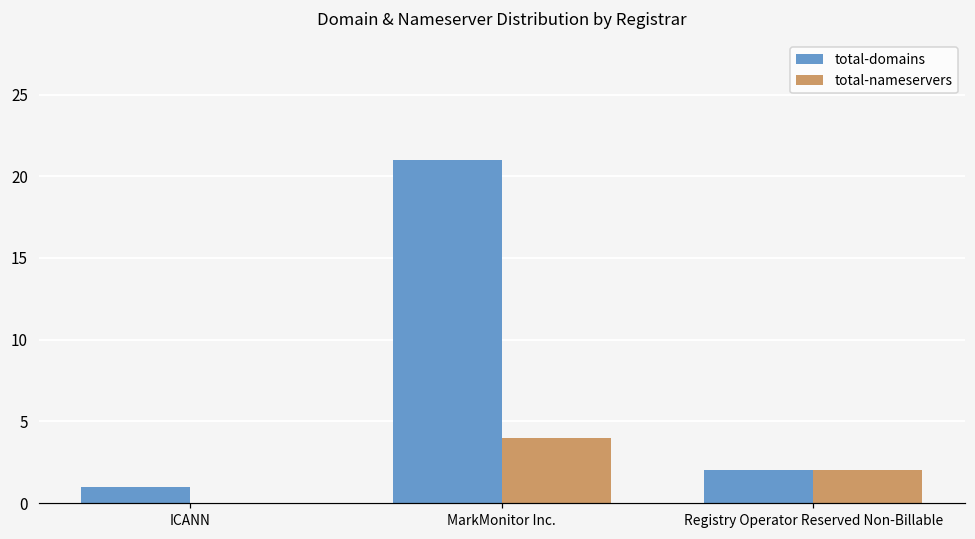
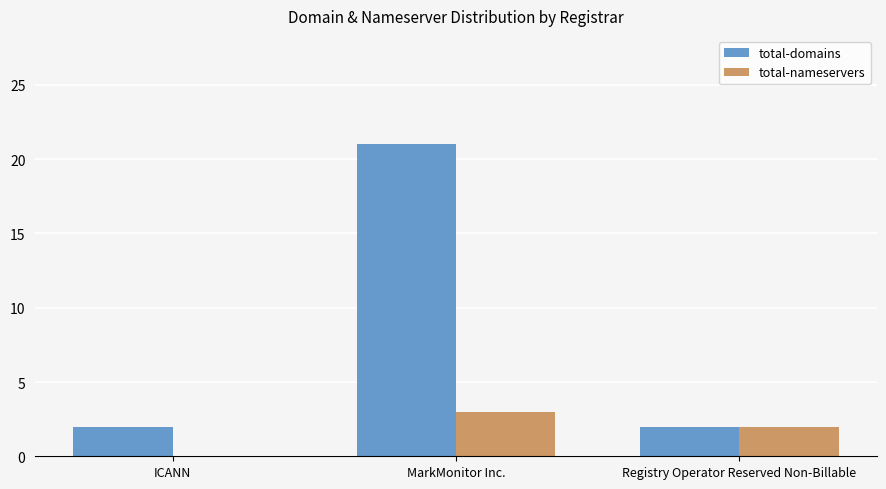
total-domains, ICANN: 1 -> 2
total-nameservers, MarkMonitor Inc.: 4 -> 3
